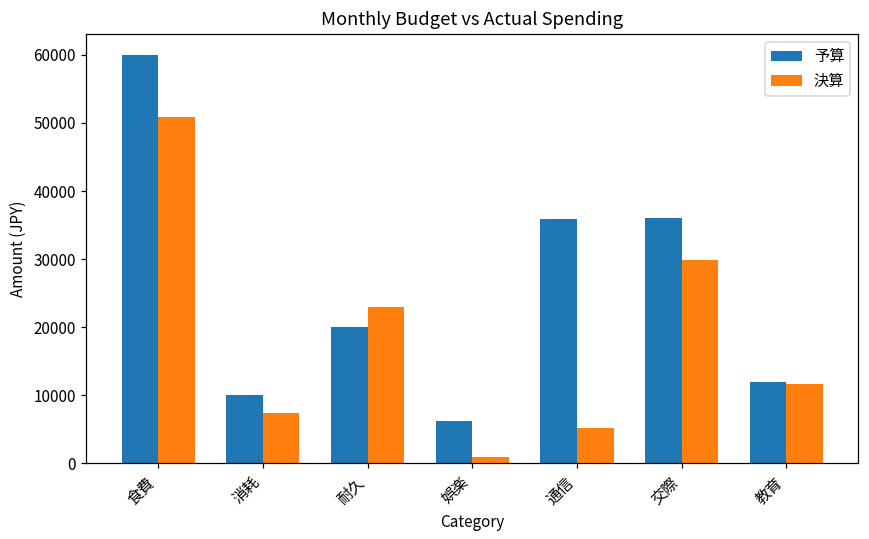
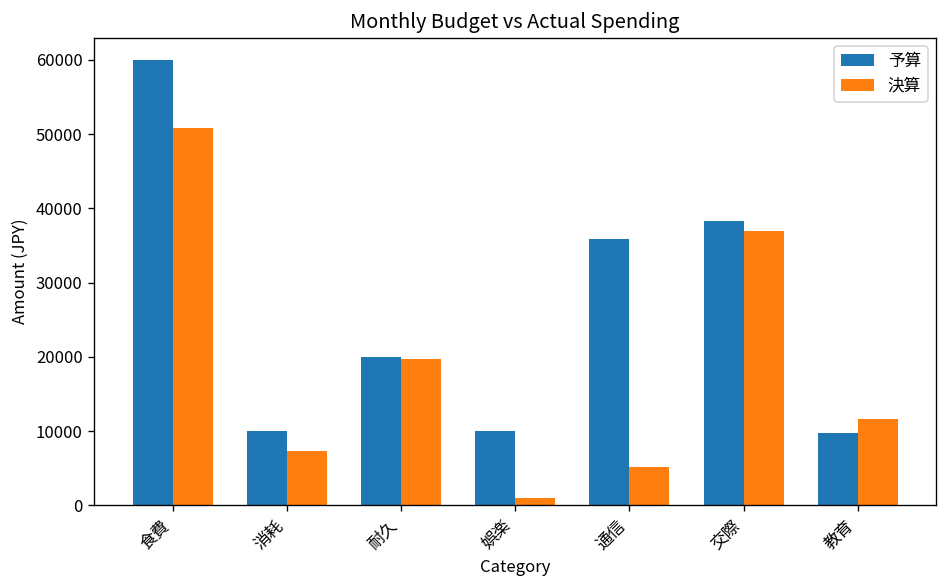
決算, 耐久: 23000 -> 20000
予算, 娯楽: 6000 -> 10000
予算, 交際: 36000 -> 38000
決算, 交際: 30000 -> 37000
予算, 教育: 12000 -> 10000
